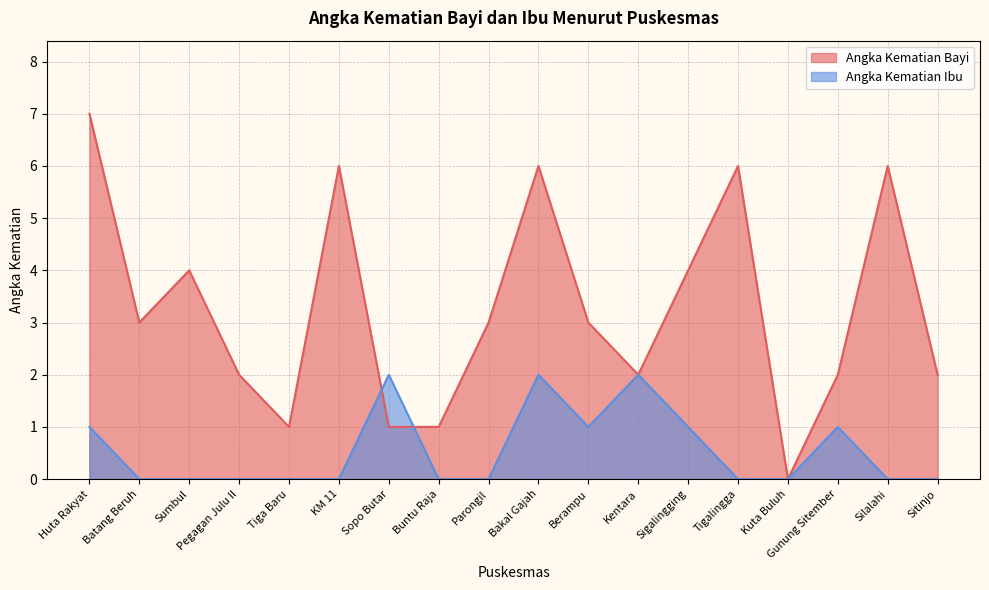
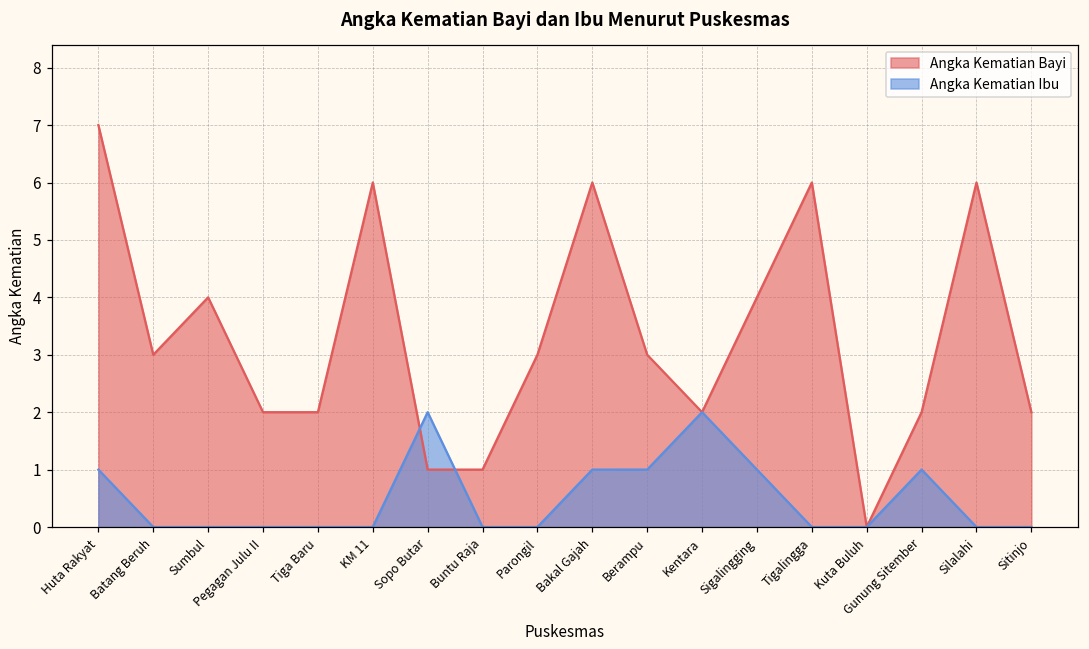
Angka Kematian Bayi, Tiga Baru: 1 -> 2
Angka Kematian Ibu, Bakal Gajah: 2 -> 1
